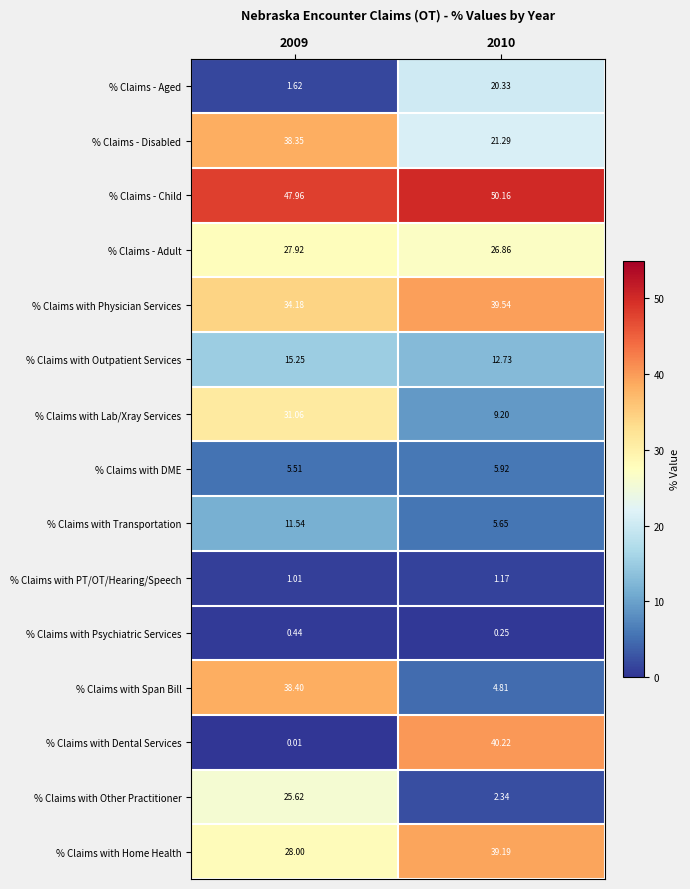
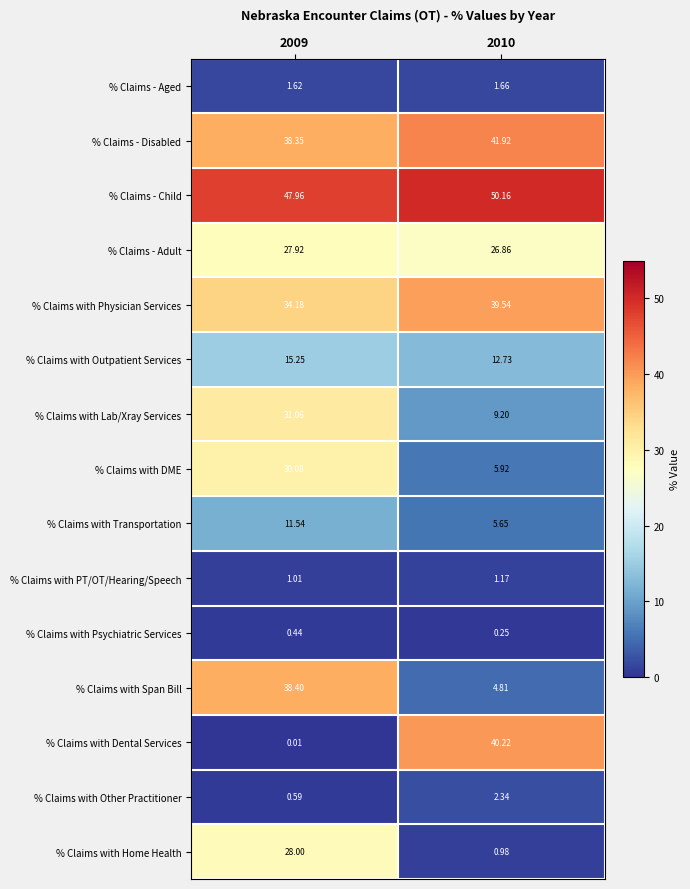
% Claims - Aged, 2010: 20.33 -> 1.66
% Claims - Disabled, 2010: 21.29 -> 41.92
% Claims with DME, 2009: 5.51 -> 30.08
% Claims with Other Practitioner, 2009: 25.62 -> 0.59
% Claims with Home Health, 2010: 39.19 -> 0.98
